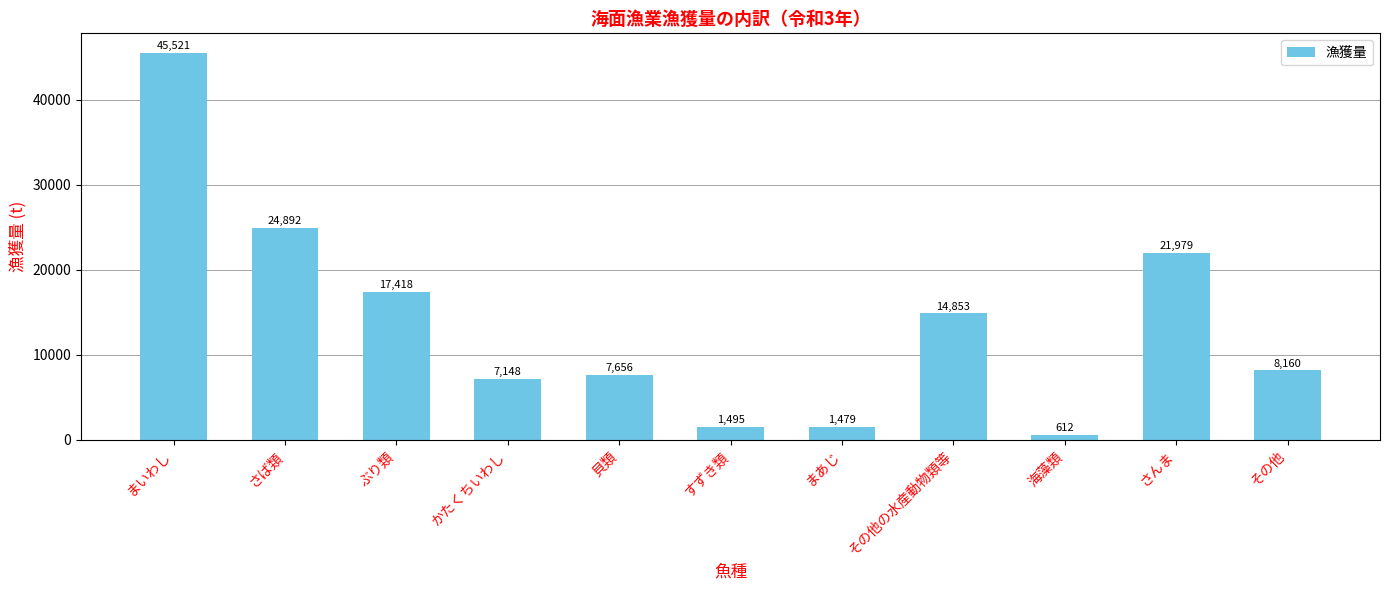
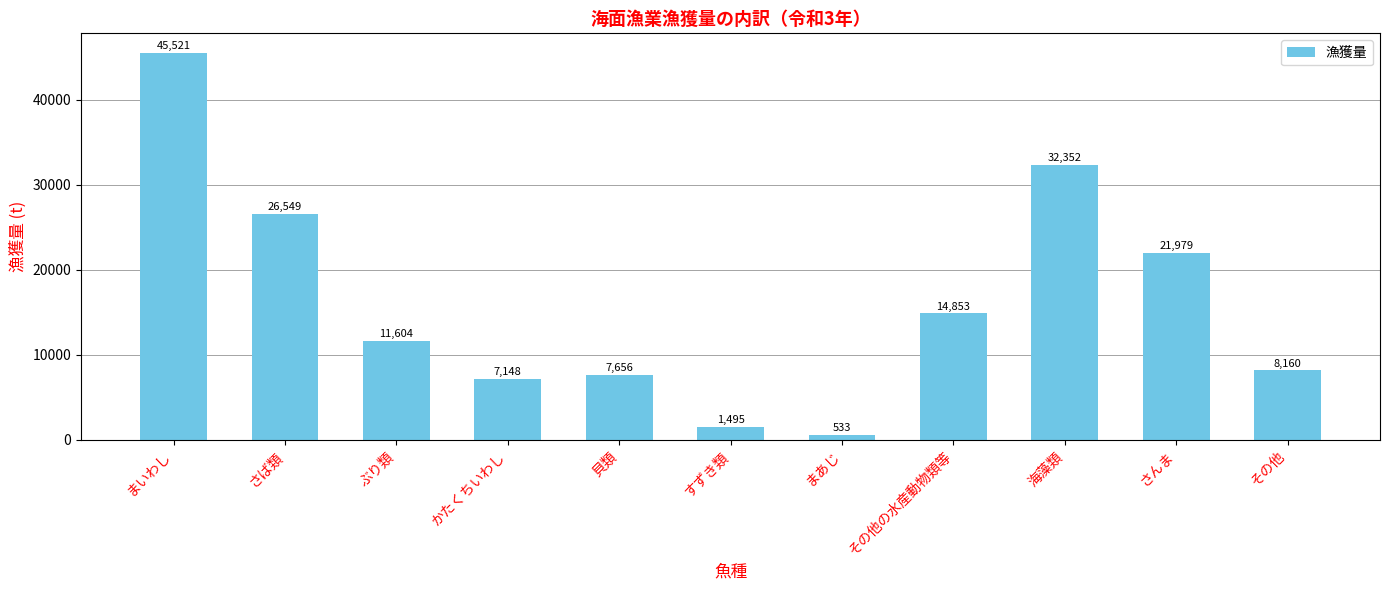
さば類: 24,892 -> 26,549
ぶり類: 17,418 -> 11,604
まあじ: 1,479 -> 533
海藻類: 612 -> 32,352
